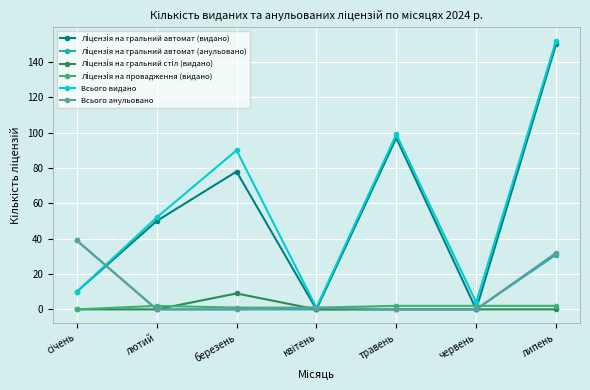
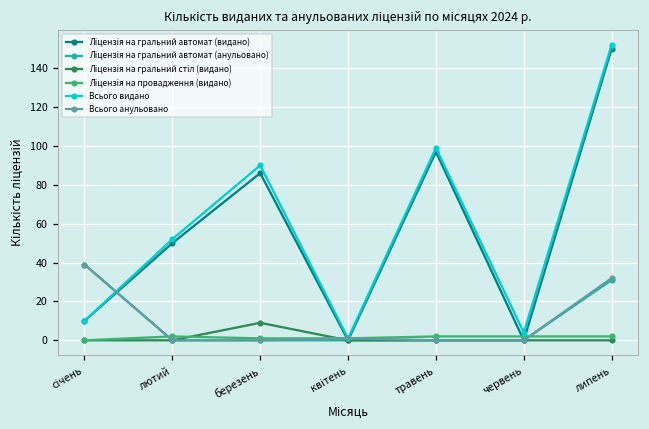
Ліцензія на гральний автомат (видано), березень: 78 -> 86
